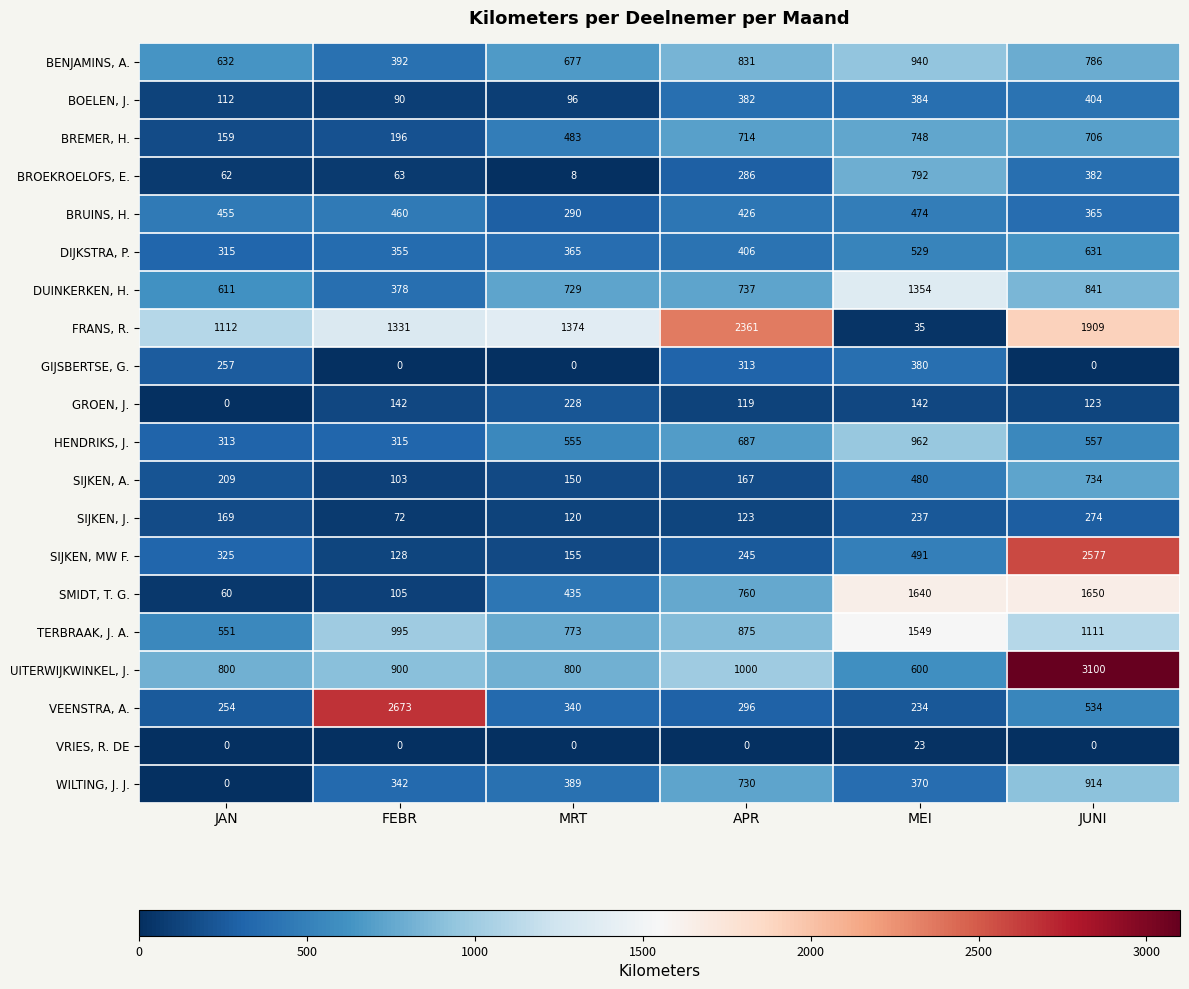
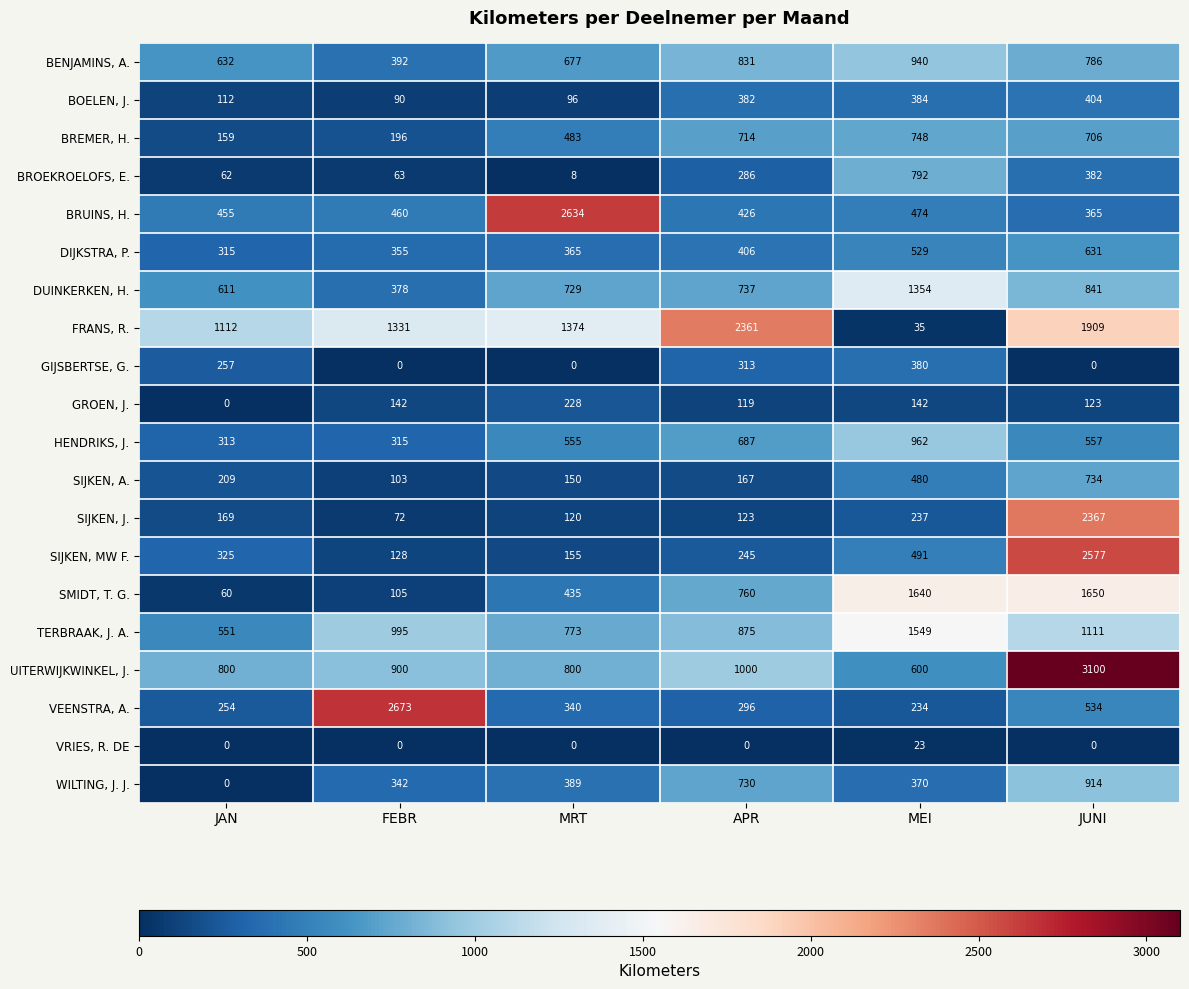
BRUINS, H., MRT: 290 -> 2634
SIJKEN, J., JUNI: 274 -> 2367
